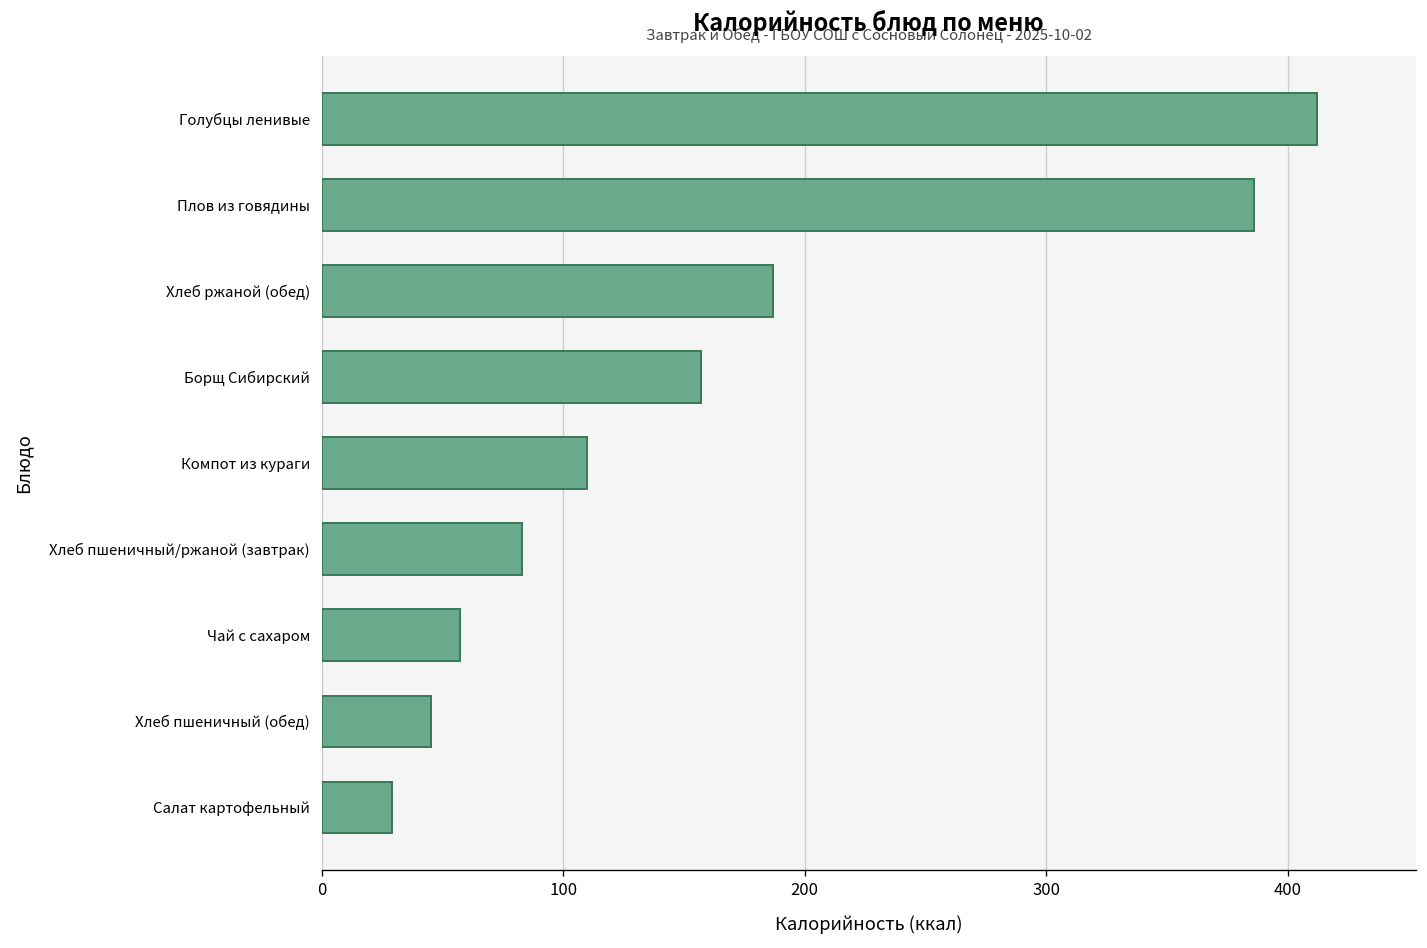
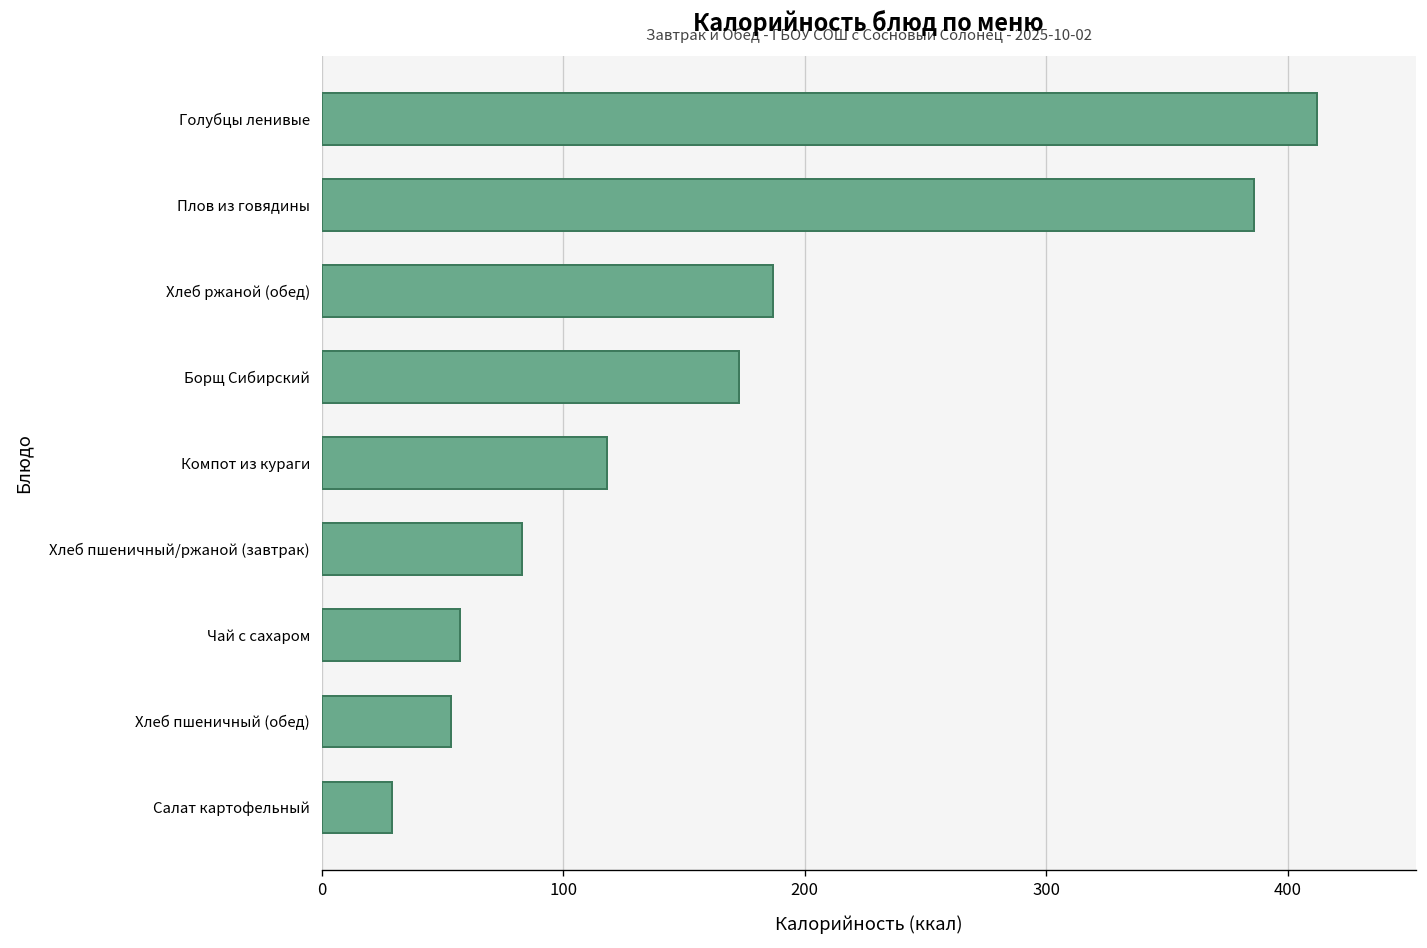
Борщ Сибирский: 157 -> 173
Компот из кураги: 110 -> 118
Хлеб пшеничный (обед): 45 -> 53
